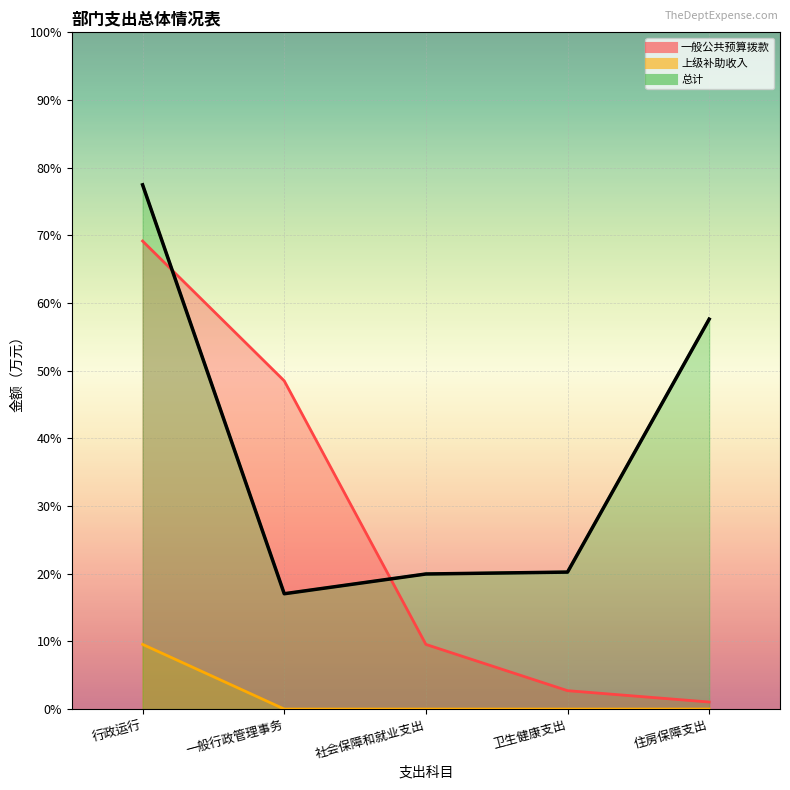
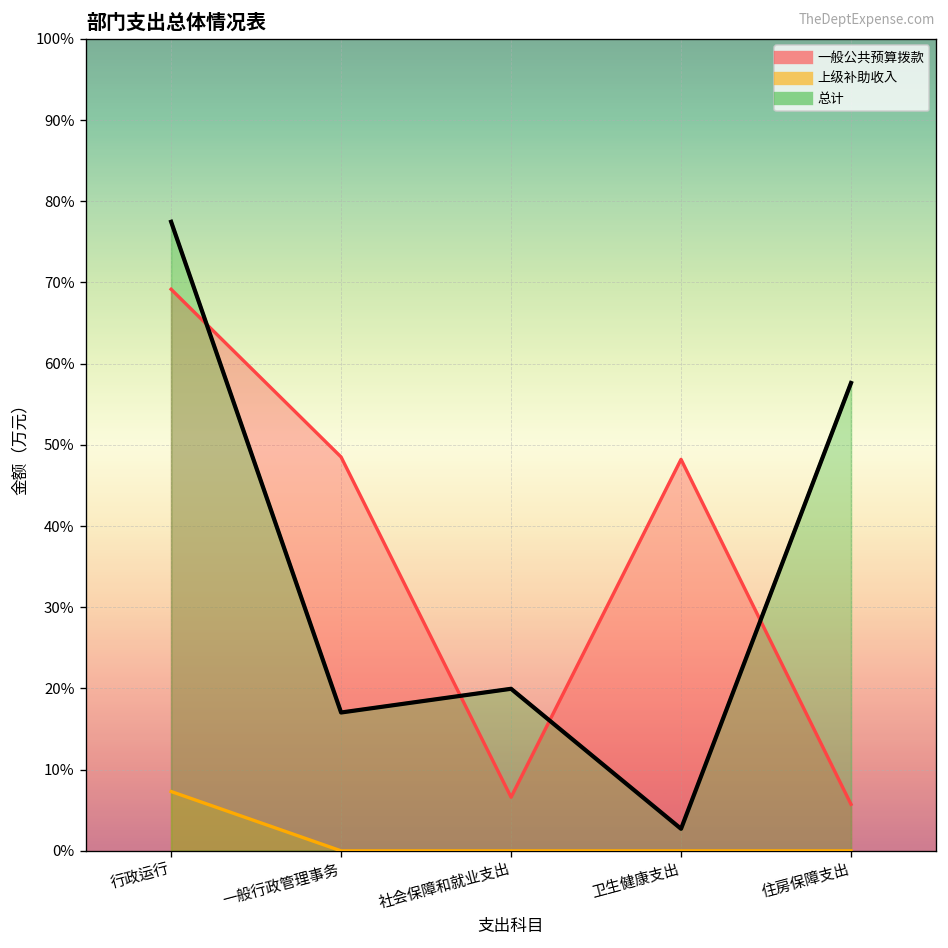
上级补助收入, 行政运行: 10% -> 7%
一般公共预算拨款, 社会保障和就业支出: 10% -> 7%
一般公共预算拨款, 卫生健康支出: 3% -> 48%
总计, 卫生健康支出: 20% -> 3%
一般公共预算拨款, 住房保障支出: 1% -> 6%
